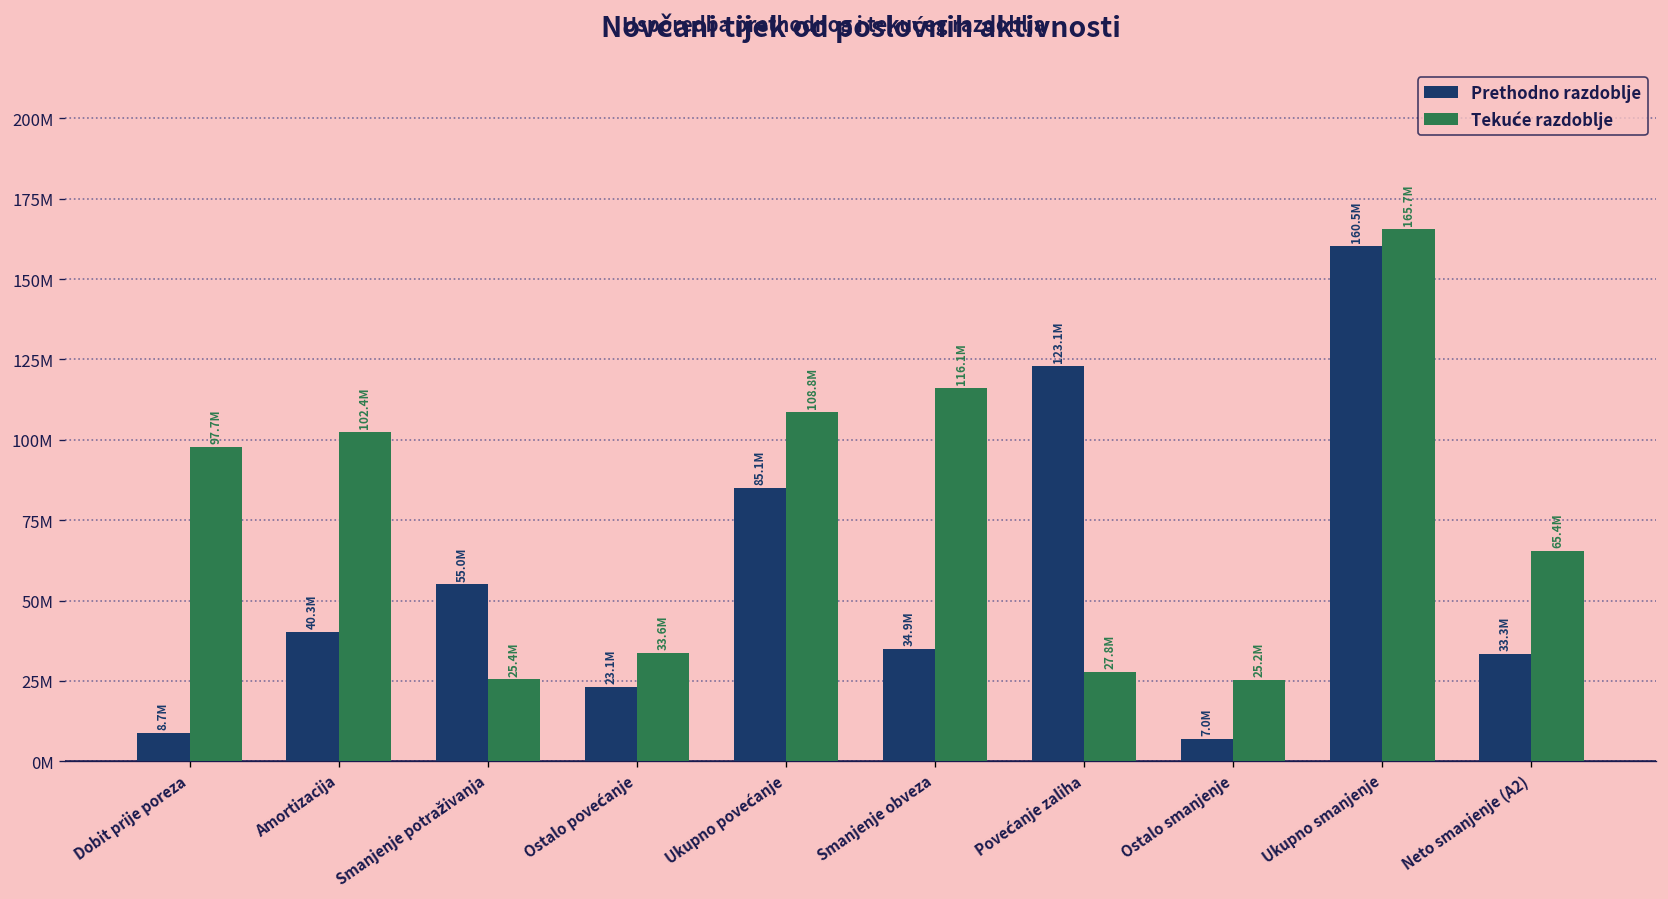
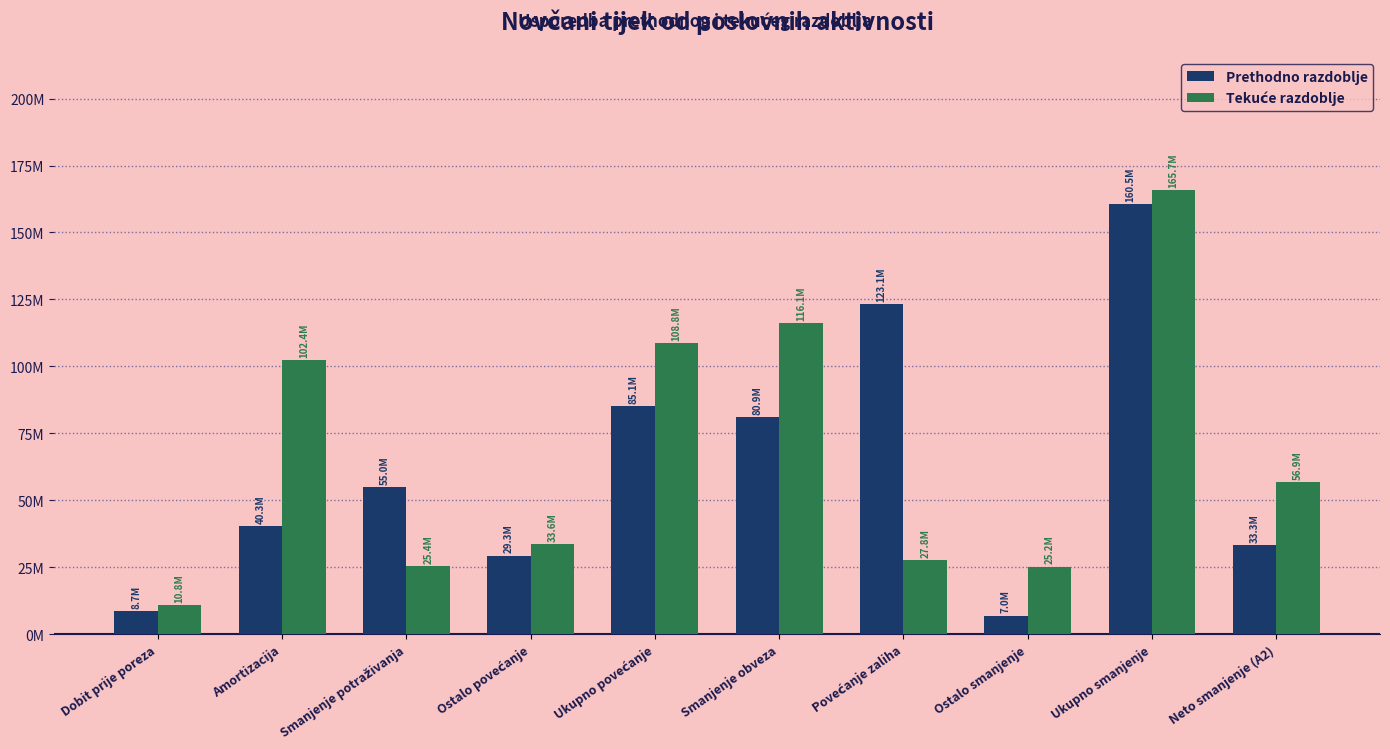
Tekuće razdoblje, Dobit prije poreza: 97.7M -> 10.8M
Prethodno razdoblje, Ostalo povećanje: 23.1M -> 29.3M
Prethodno razdoblje, Smanjenje obveza: 34.9M -> 80.9M
Tekuće razdoblje, Neto smanjenje (A2): 65.4M -> 56.9M
